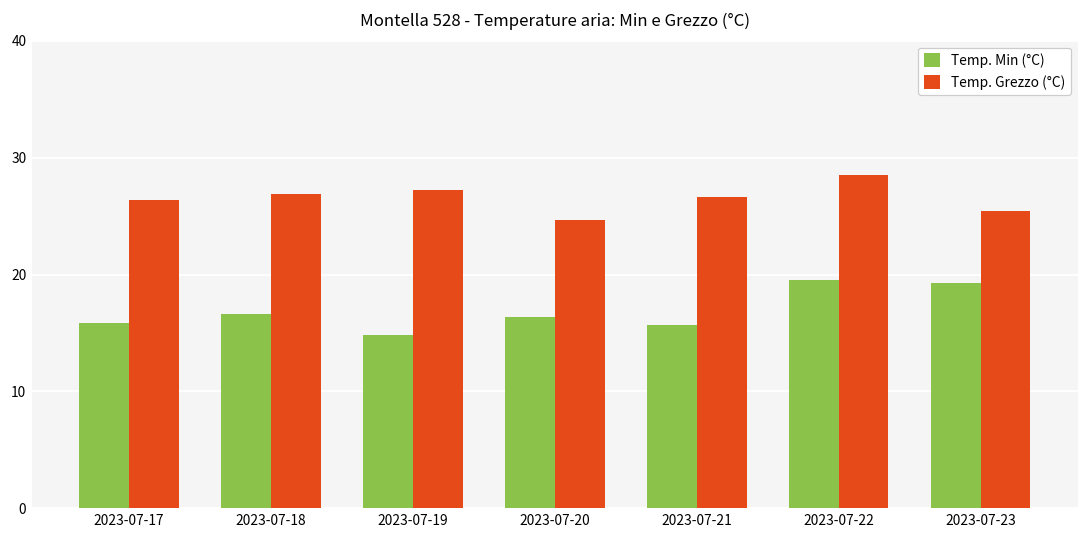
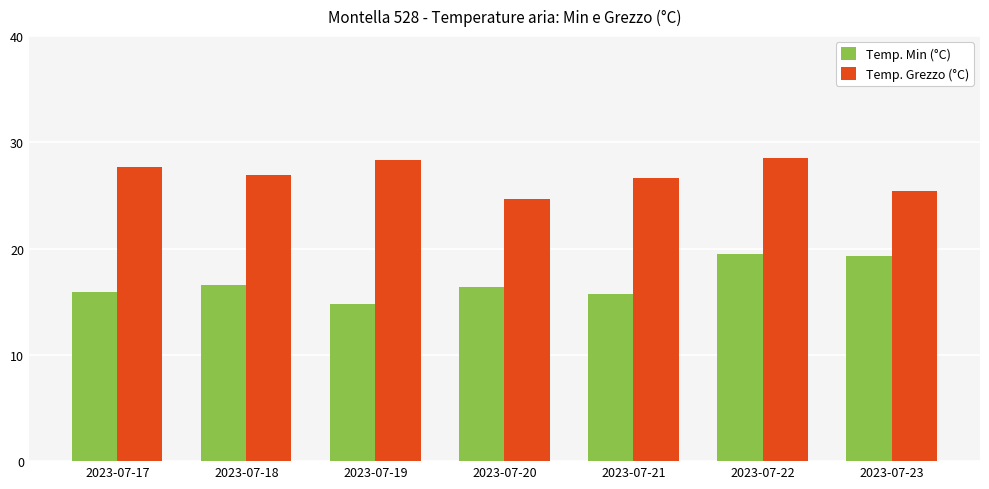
Temp. Grezzo (°C), 2023-07-17: 26.4 -> 27.7
Temp. Grezzo (°C), 2023-07-19: 27.2 -> 28.3
